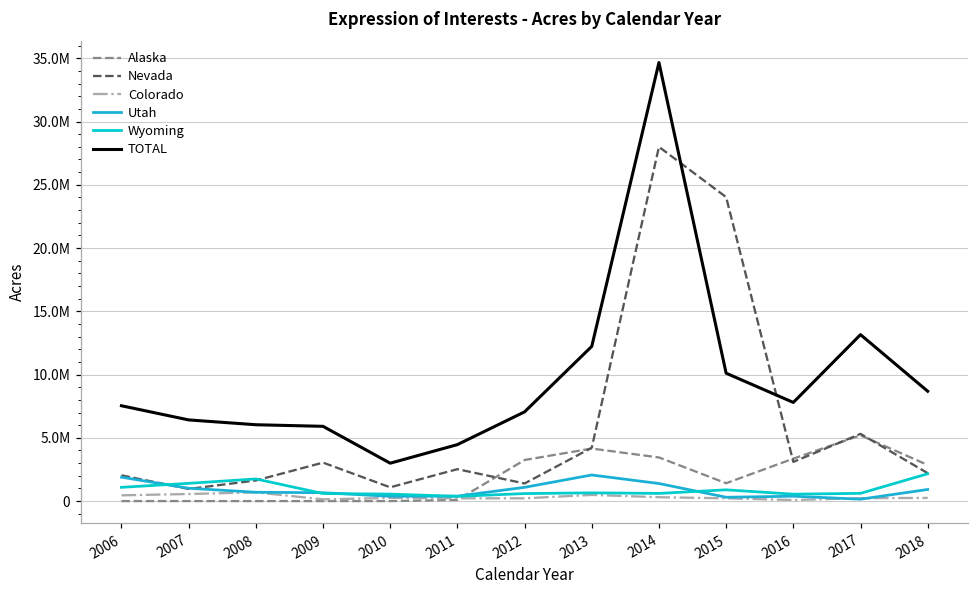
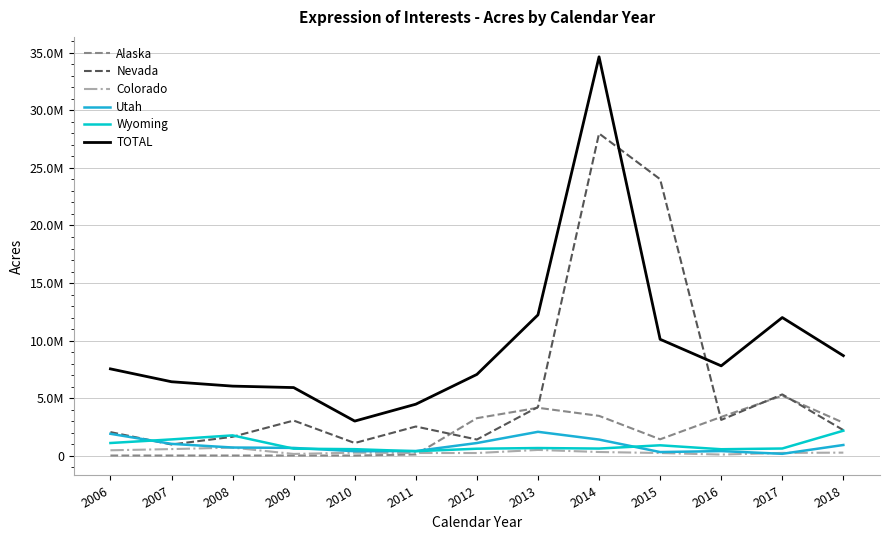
TOTAL, 2017: 13200000 -> 12000000
